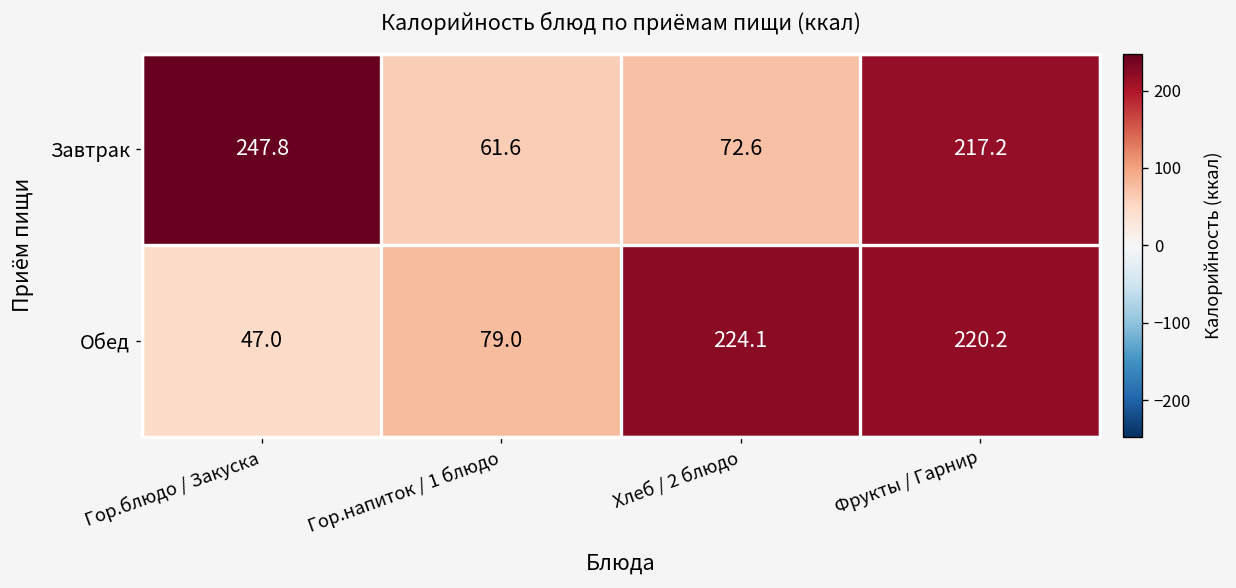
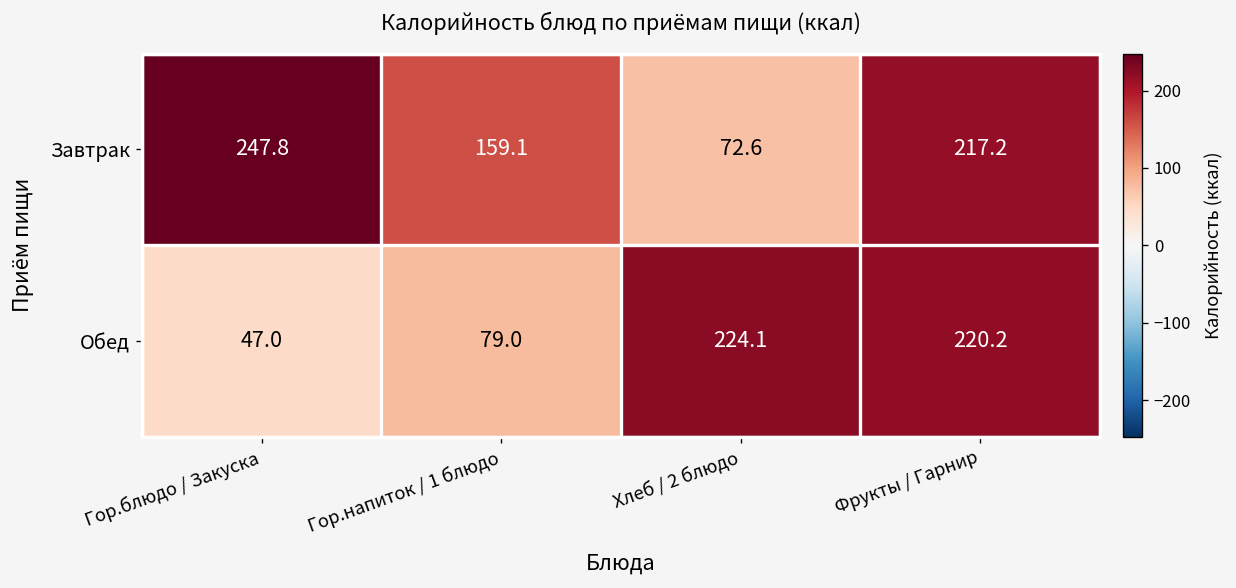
Завтрак, Гор.напиток / 1 блюдо: 61.6 -> 159.1
